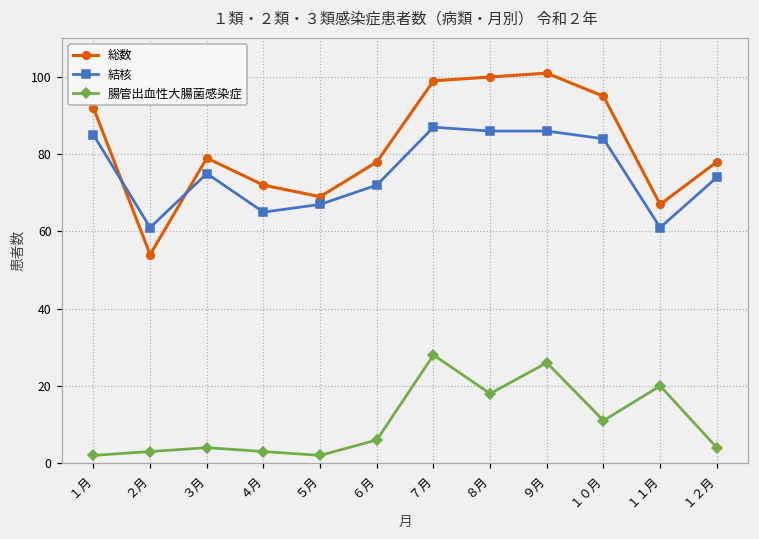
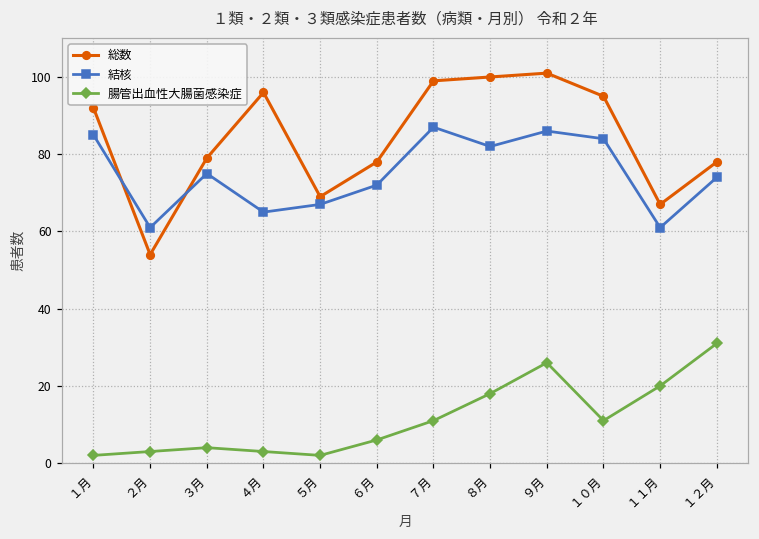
総数, ４月: 72 -> 96
腸管出血性大腸菌感染症, ７月: 28 -> 11
結核, ８月: 86 -> 82
腸管出血性大腸菌感染症, １２月: 4 -> 31
